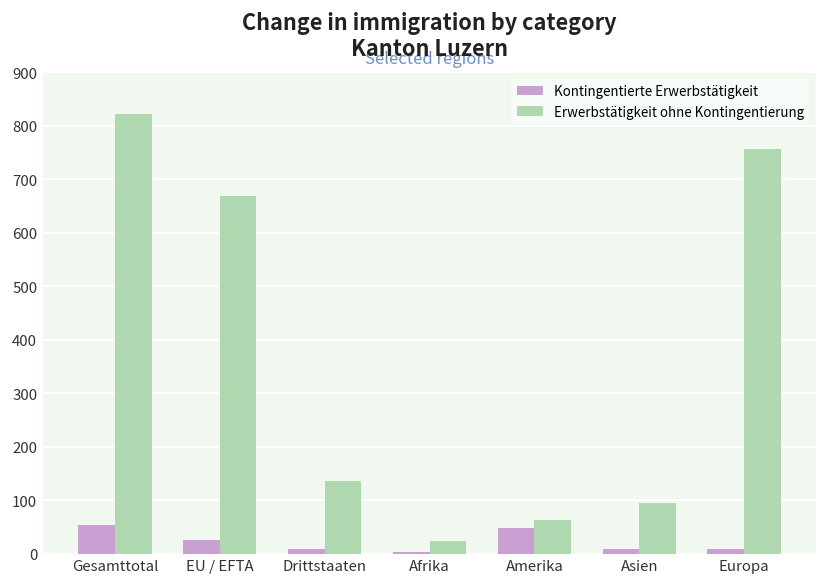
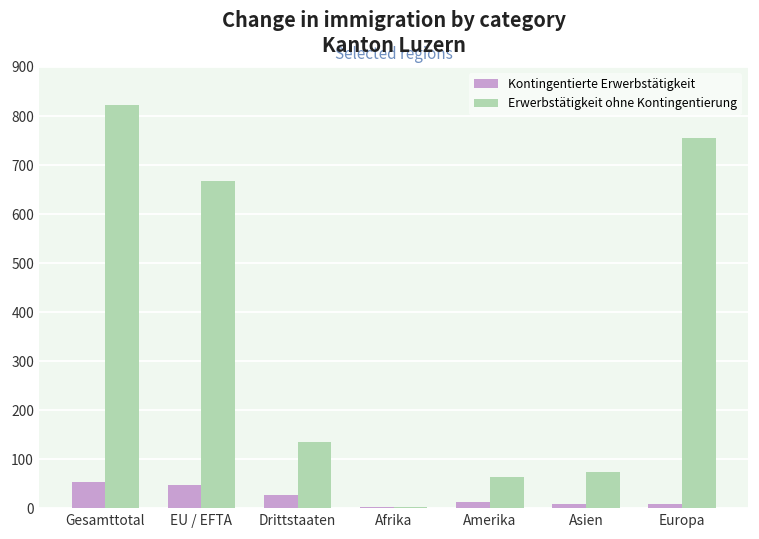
Kontingentierte Erwerbstätigkeit, EU / EFTA: 30 -> 50
Kontingentierte Erwerbstätigkeit, Drittstaaten: 10 -> 30
Erwerbstätigkeit ohne Kontingentierung, Afrika: 20 -> 0
Kontingentierte Erwerbstätigkeit, Amerika: 50 -> 10
Erwerbstätigkeit ohne Kontingentierung, Asien: 90 -> 70
